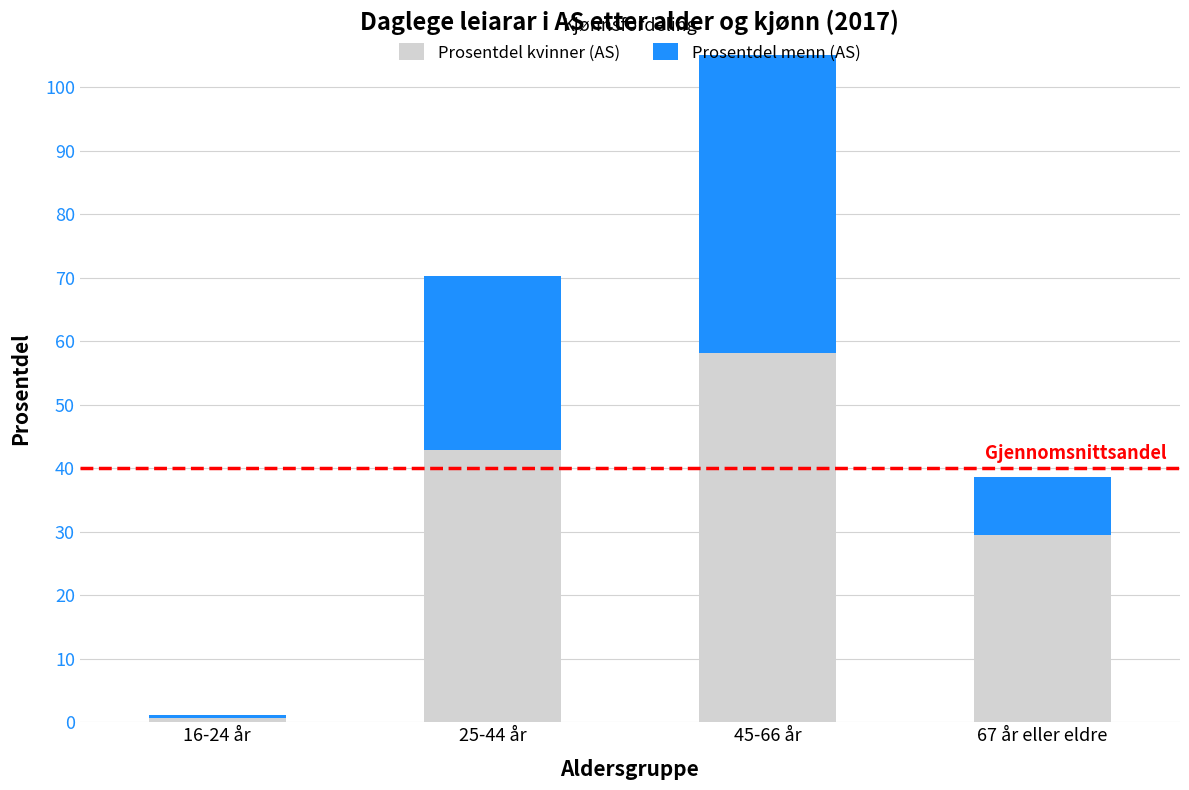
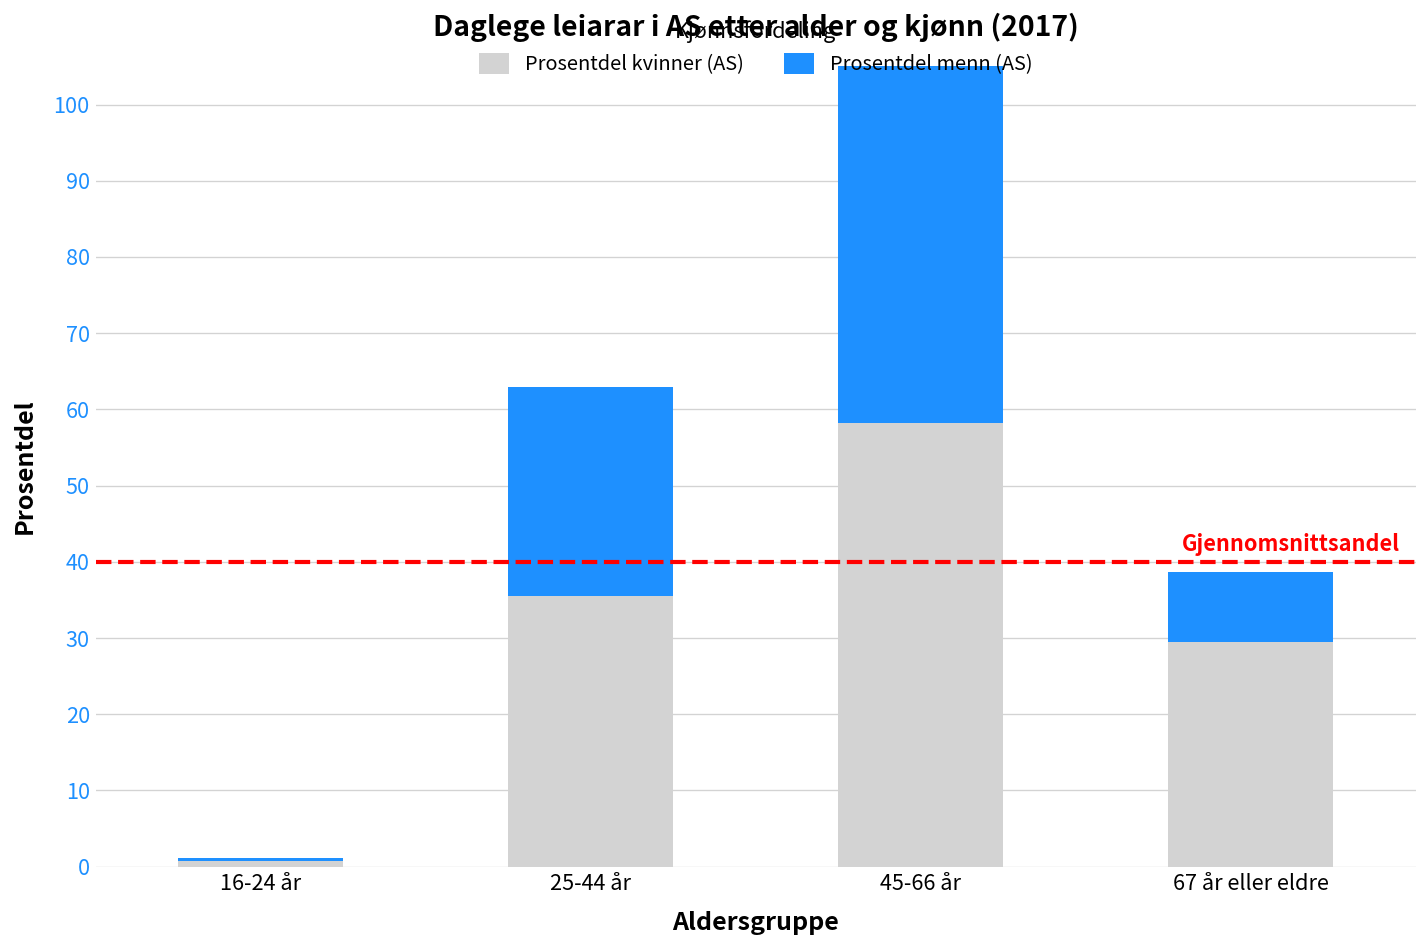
Prosentdel kvinner (AS), 25-44 år: 43 -> 36
